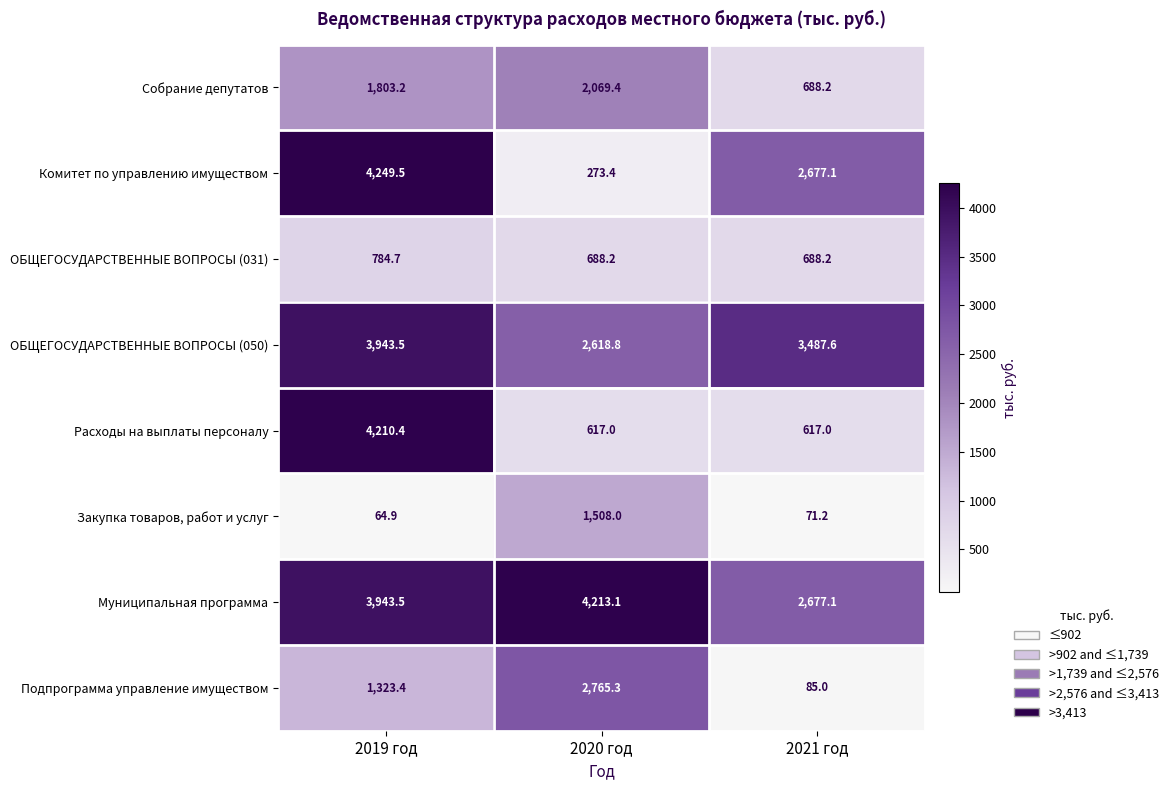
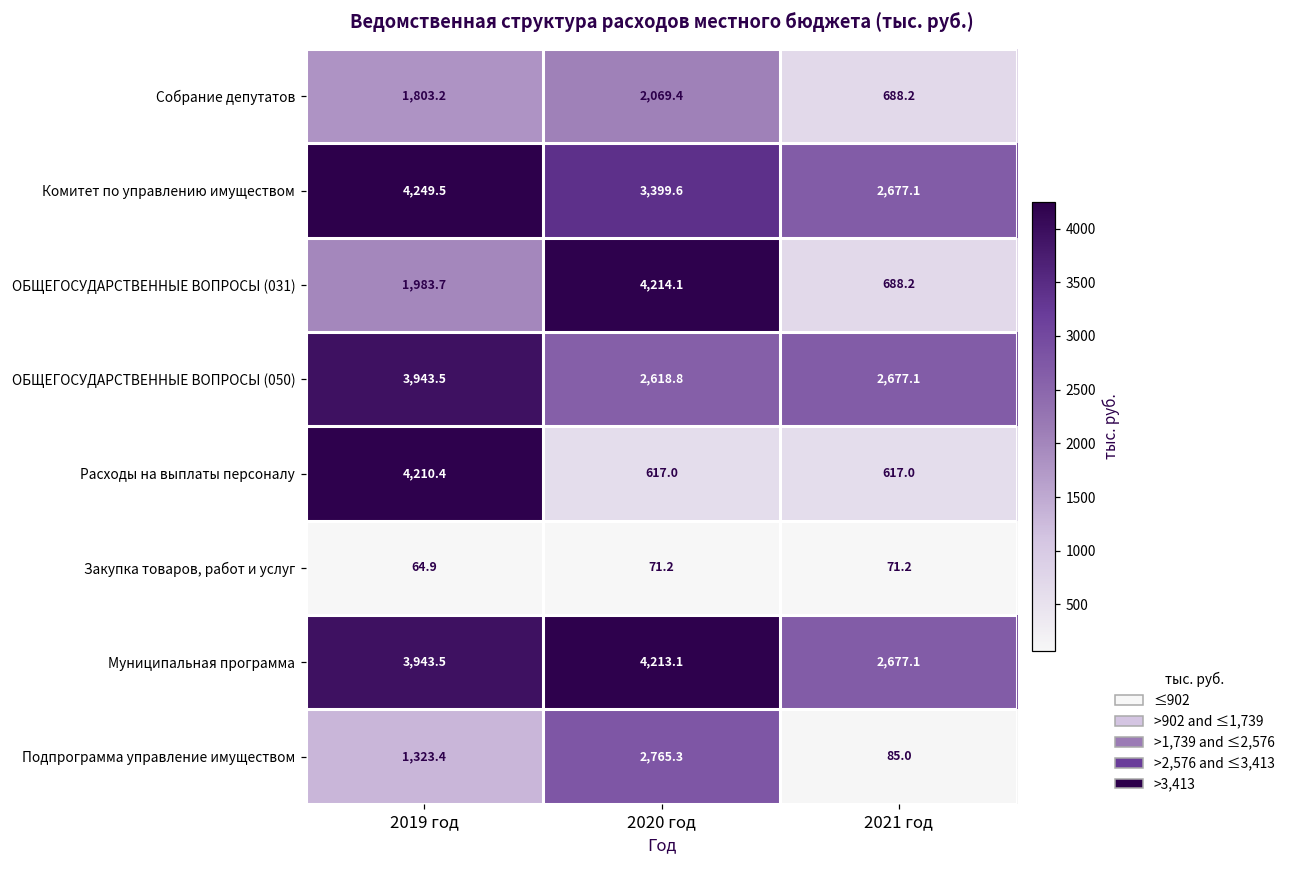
Комитет по управлению имуществом, 2020 год: 273.4 -> 3,399.6
ОБЩЕГОСУДАРСТВЕННЫЕ ВОПРОСЫ (031), 2019 год: 784.7 -> 1,983.7
ОБЩЕГОСУДАРСТВЕННЫЕ ВОПРОСЫ (031), 2020 год: 688.2 -> 4,214.1
ОБЩЕГОСУДАРСТВЕННЫЕ ВОПРОСЫ (050), 2021 год: 3,487.6 -> 2,677.1
Закупка товаров, работ и услуг, 2020 год: 1,508.0 -> 71.2
